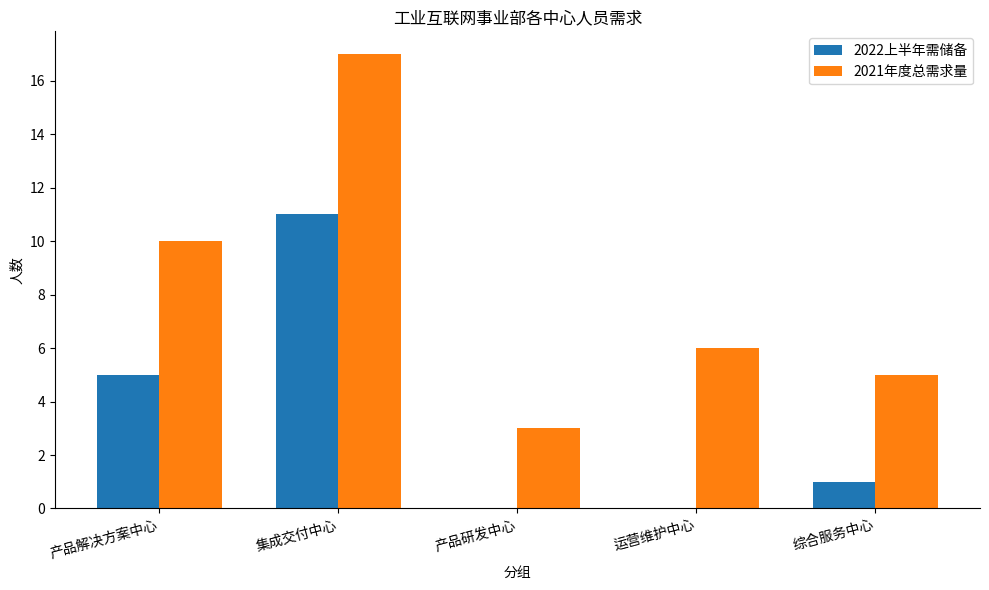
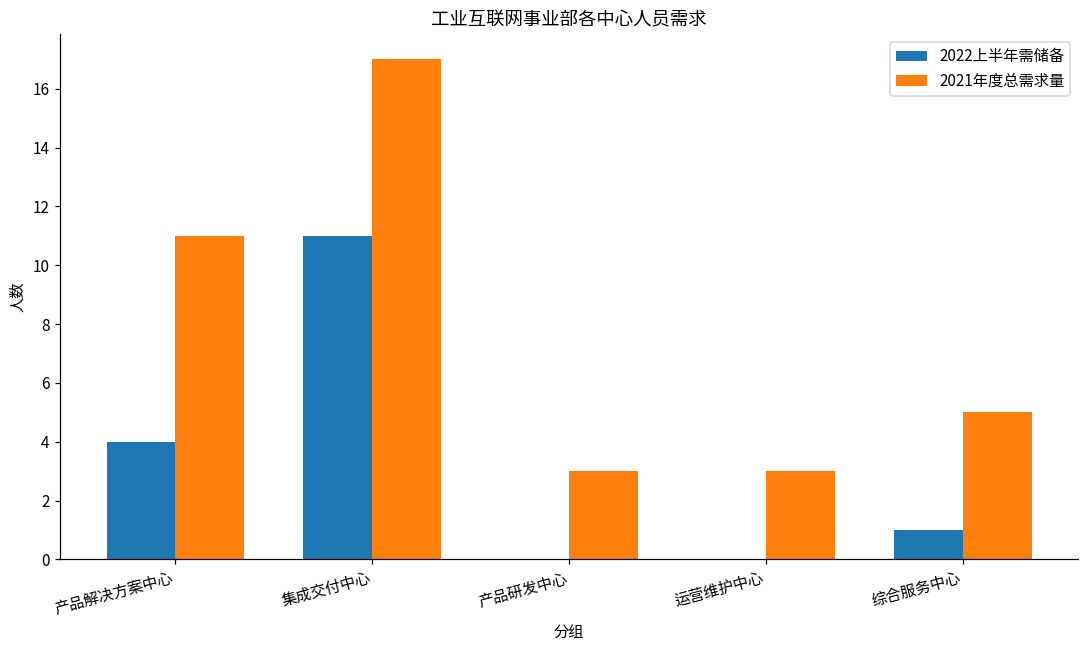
2022上半年需储备, 产品解决方案中心: 5 -> 4
2021年度总需求量, 产品解决方案中心: 10 -> 11
2021年度总需求量, 运营维护中心: 6 -> 3
